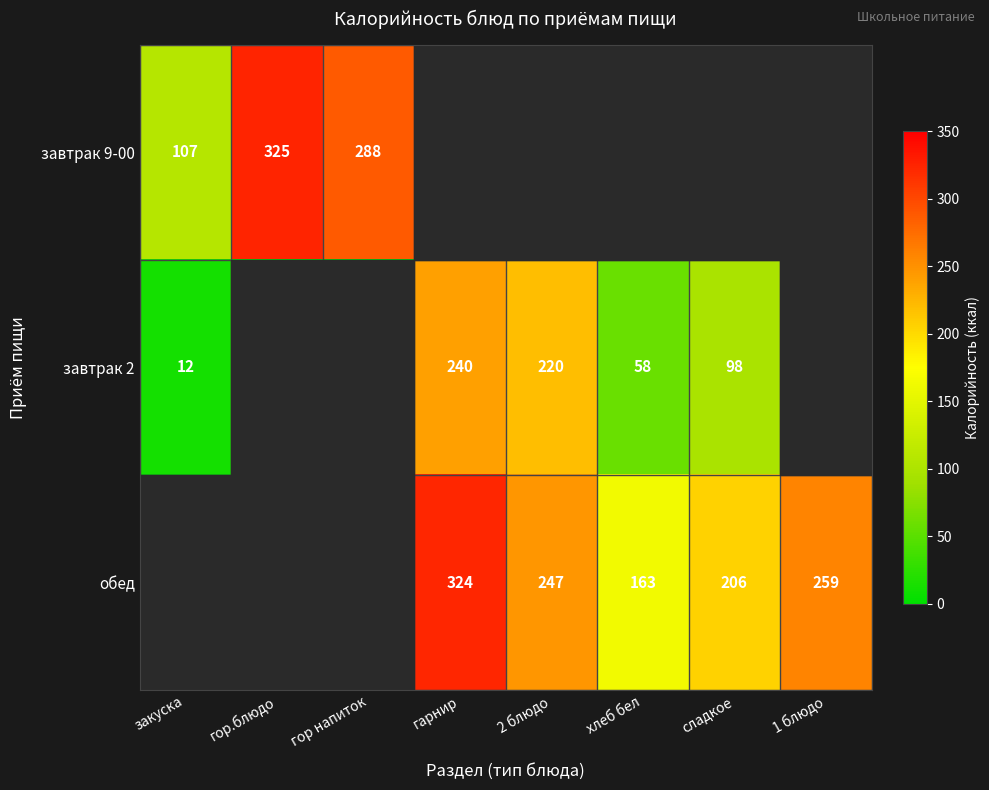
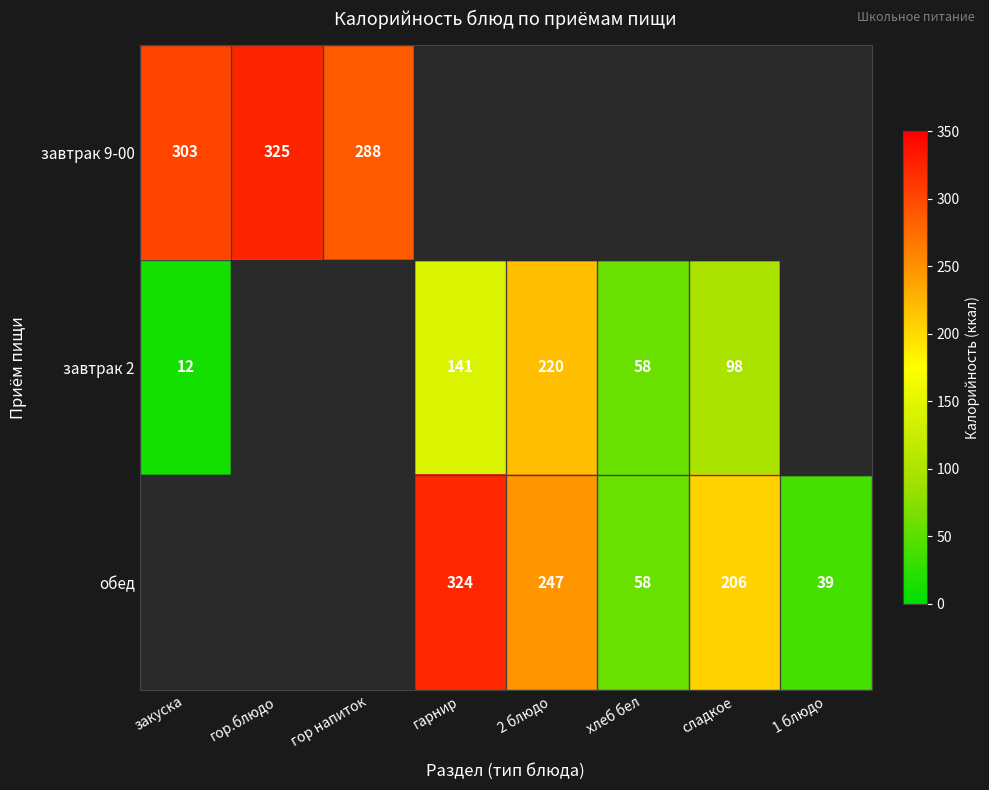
завтрак 9-00, закуска: 107 -> 303
завтрак 2, гарнир: 240 -> 141
обед, хлеб бел: 163 -> 58
обед, 1 блюдо: 259 -> 39
